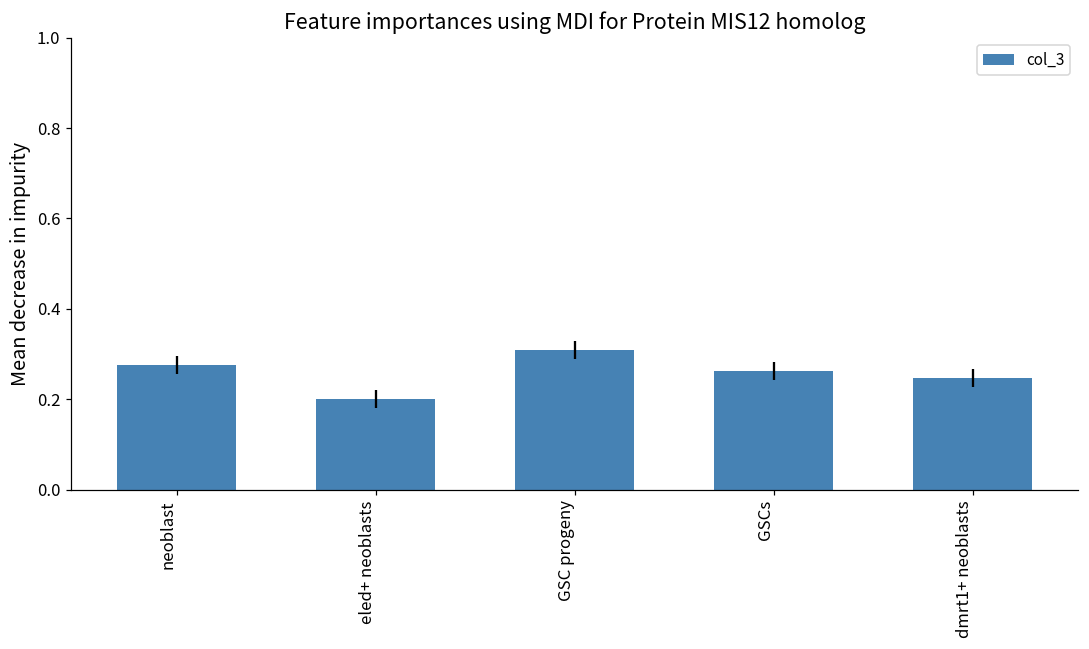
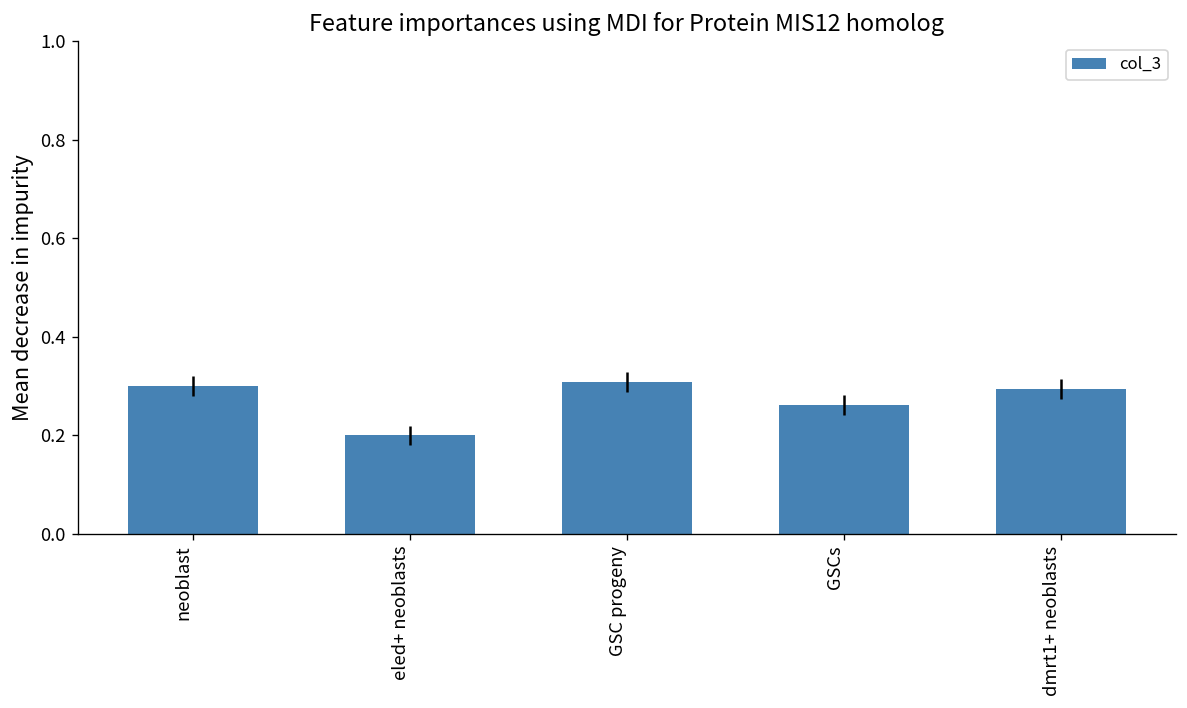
neoblast: 0.27 -> 0.30
dmrt1+ neoblasts: 0.25 -> 0.29
